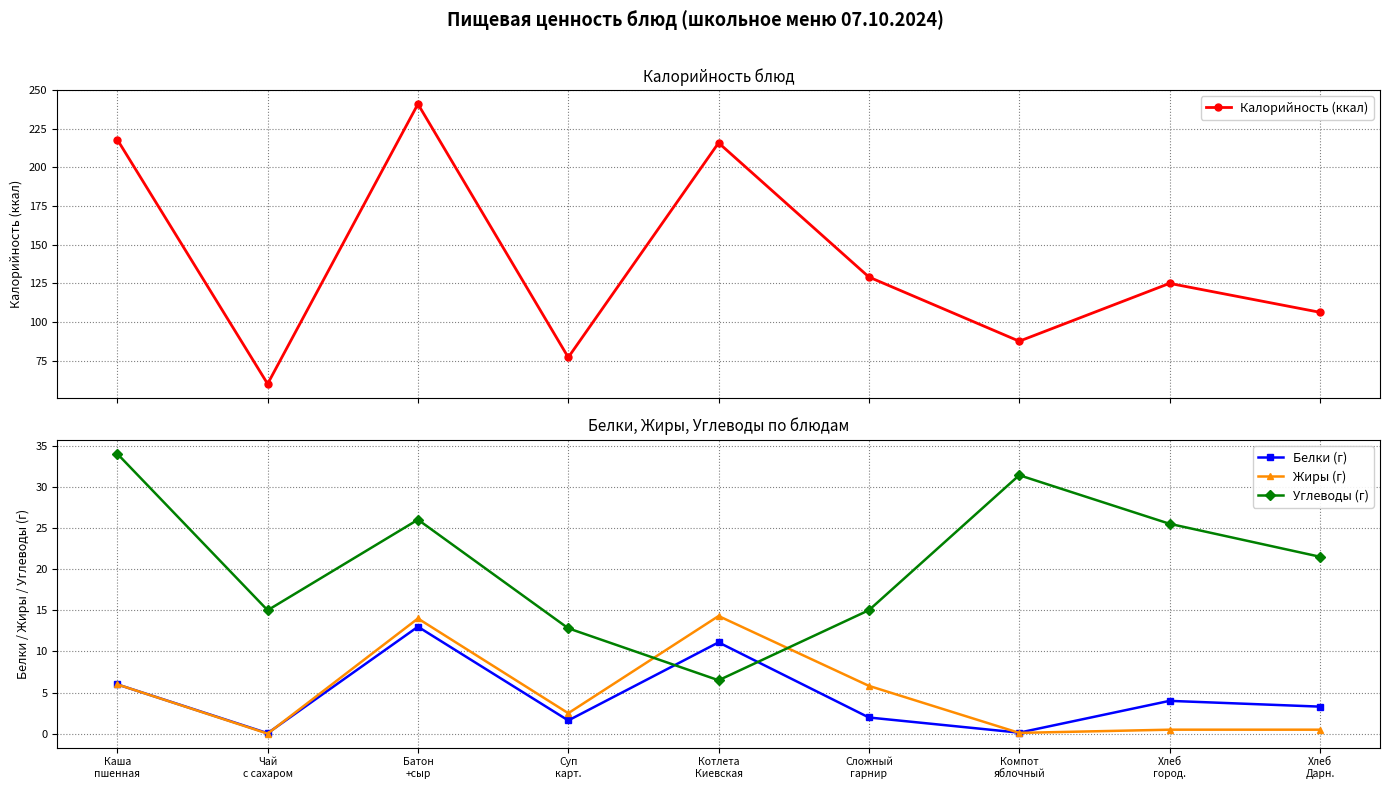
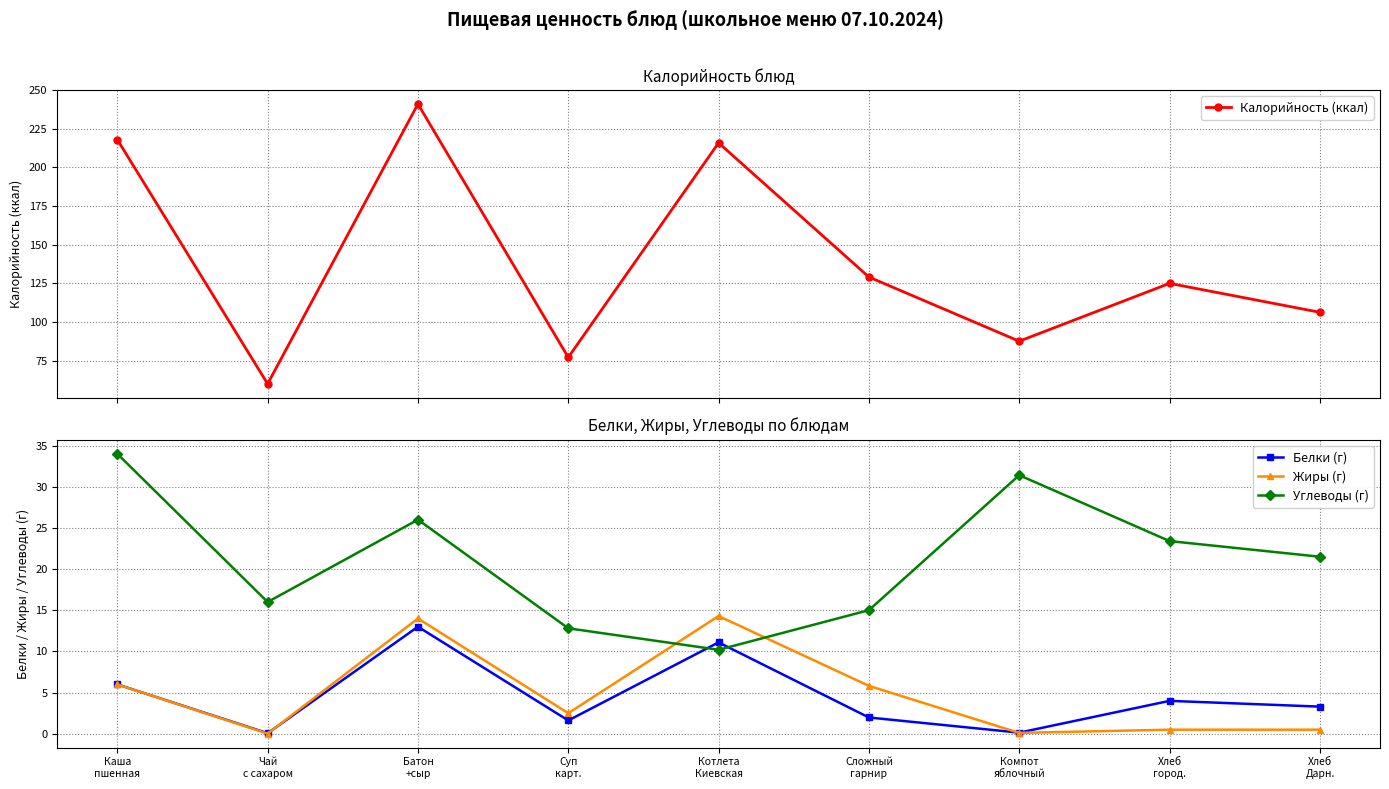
Белки, Жиры, Углеводы по блюдам, Углеводы (г), Чай с сахаром: 15 -> 16
Белки, Жиры, Углеводы по блюдам, Углеводы (г), Котлета Киевская: 7 -> 10
Белки, Жиры, Углеводы по блюдам, Углеводы (г), Хлеб город.: 26 -> 23
